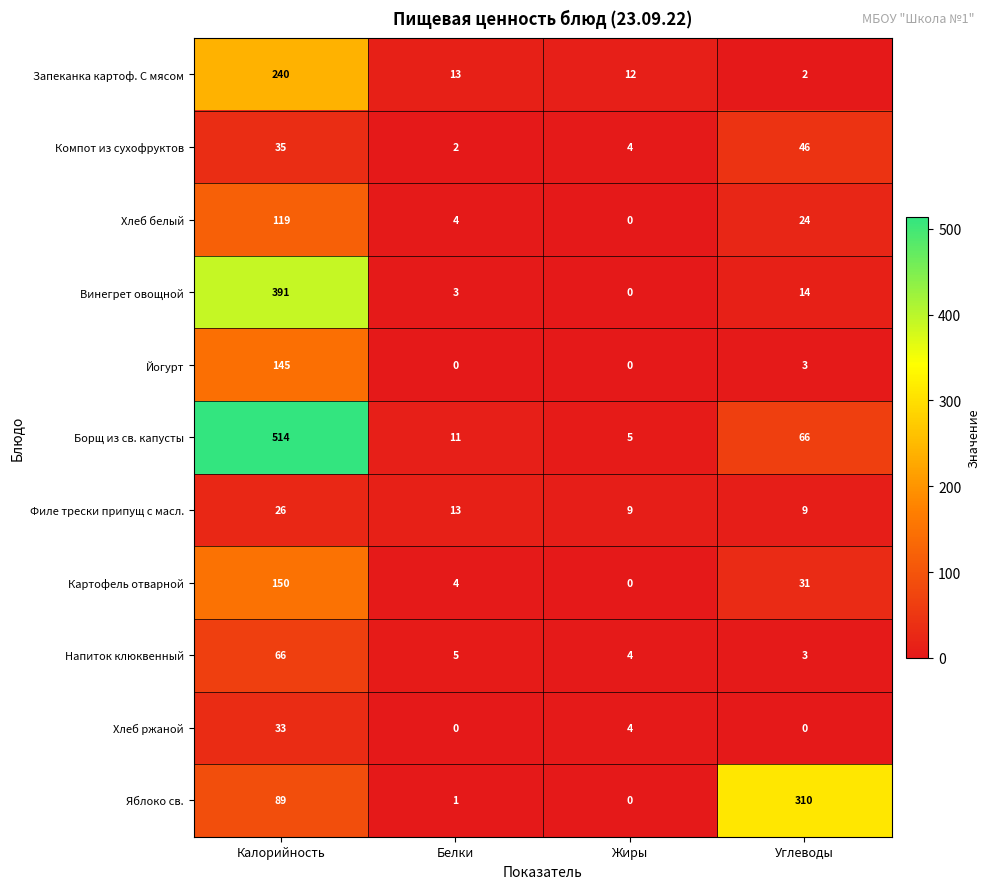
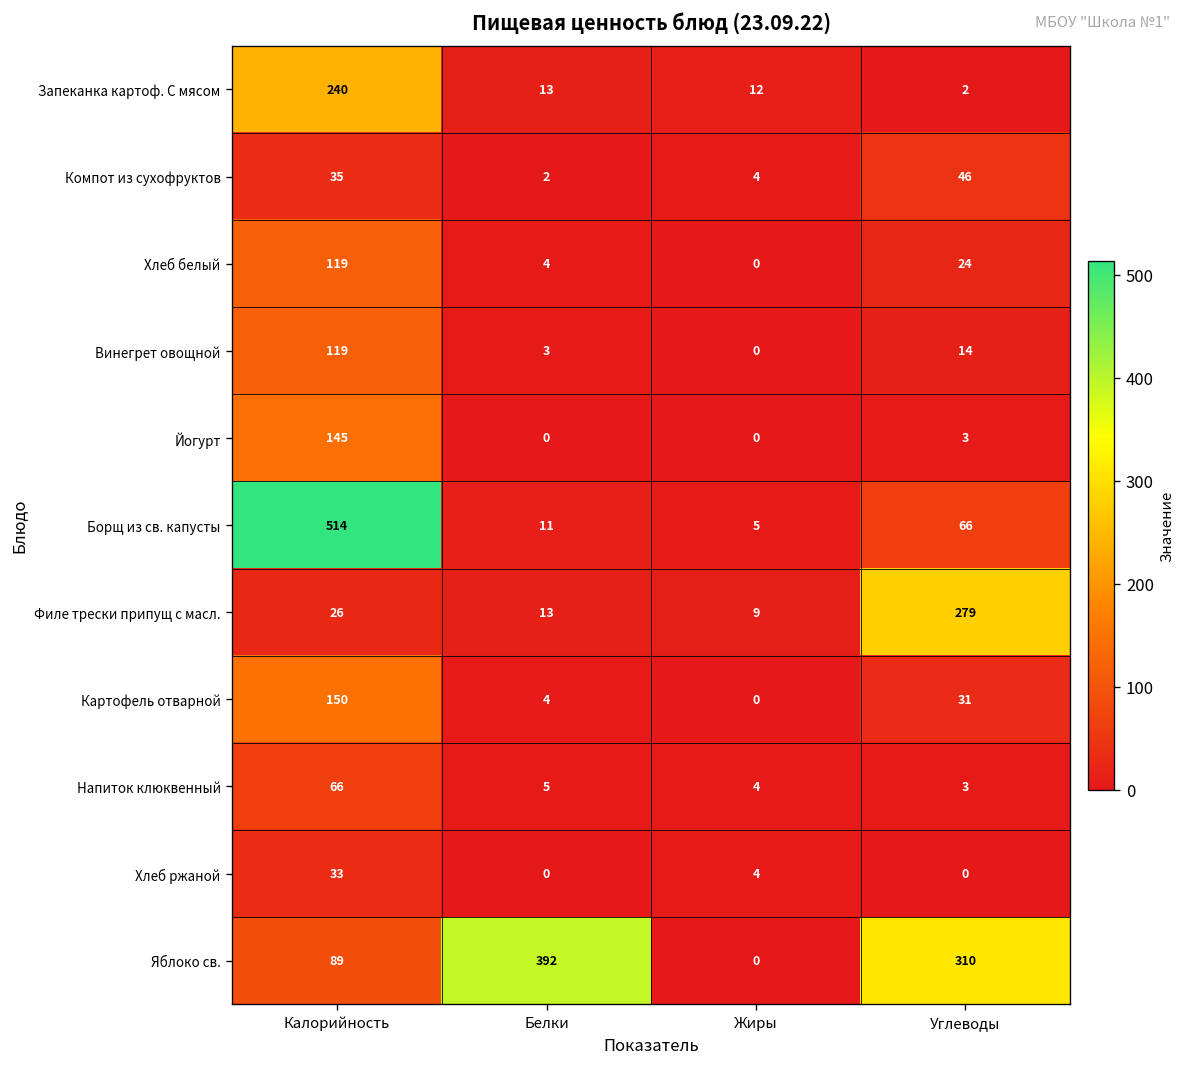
Винегрет овощной, Калорийность: 391 -> 119
Филе трески припущ с масл., Углеводы: 9 -> 279
Яблоко св., Белки: 1 -> 392
